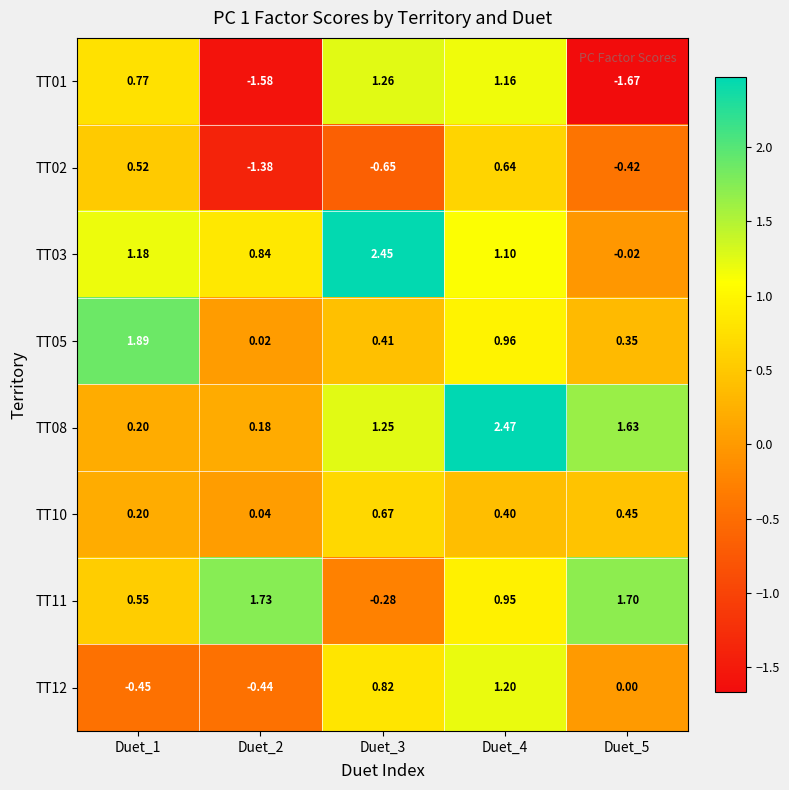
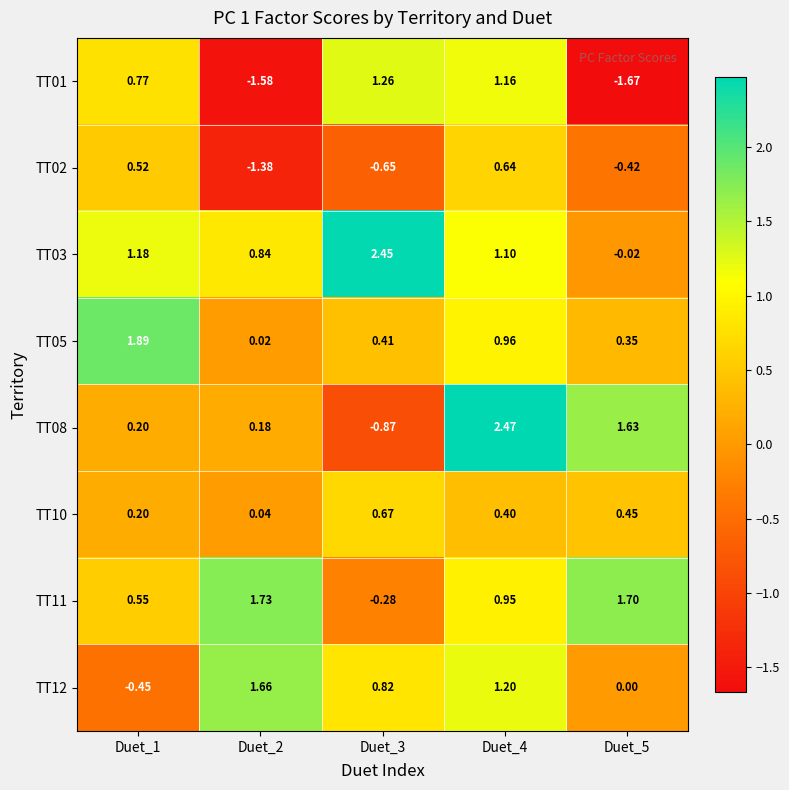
TT08, Duet_3: 1.25 -> -0.87
TT12, Duet_2: -0.44 -> 1.66
